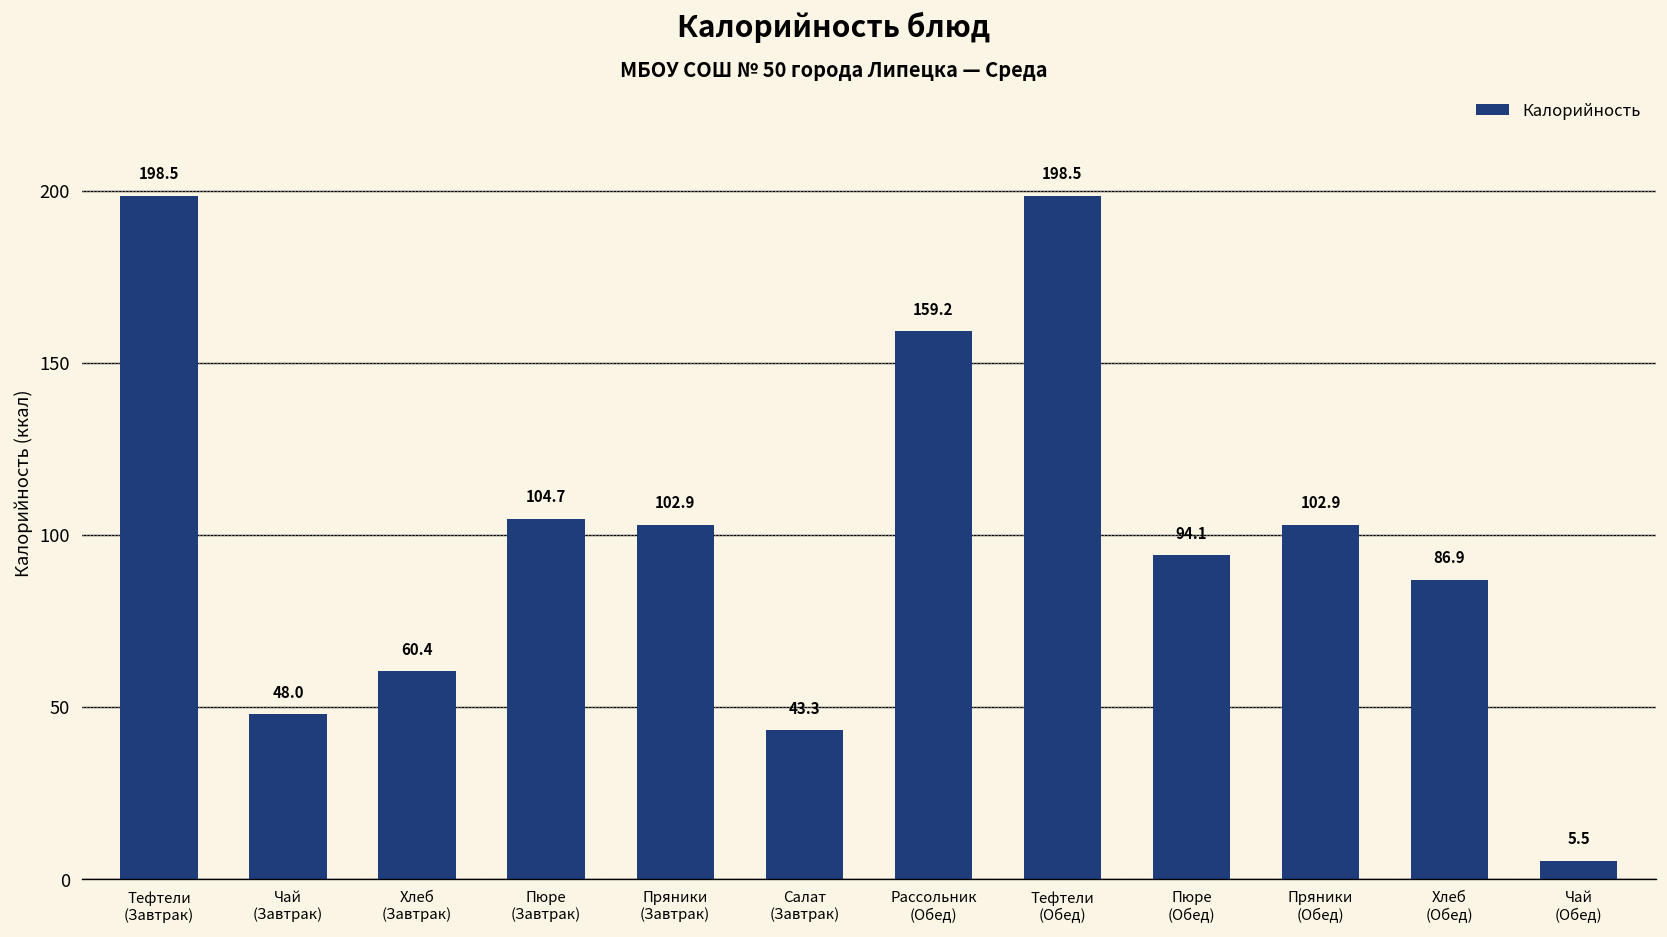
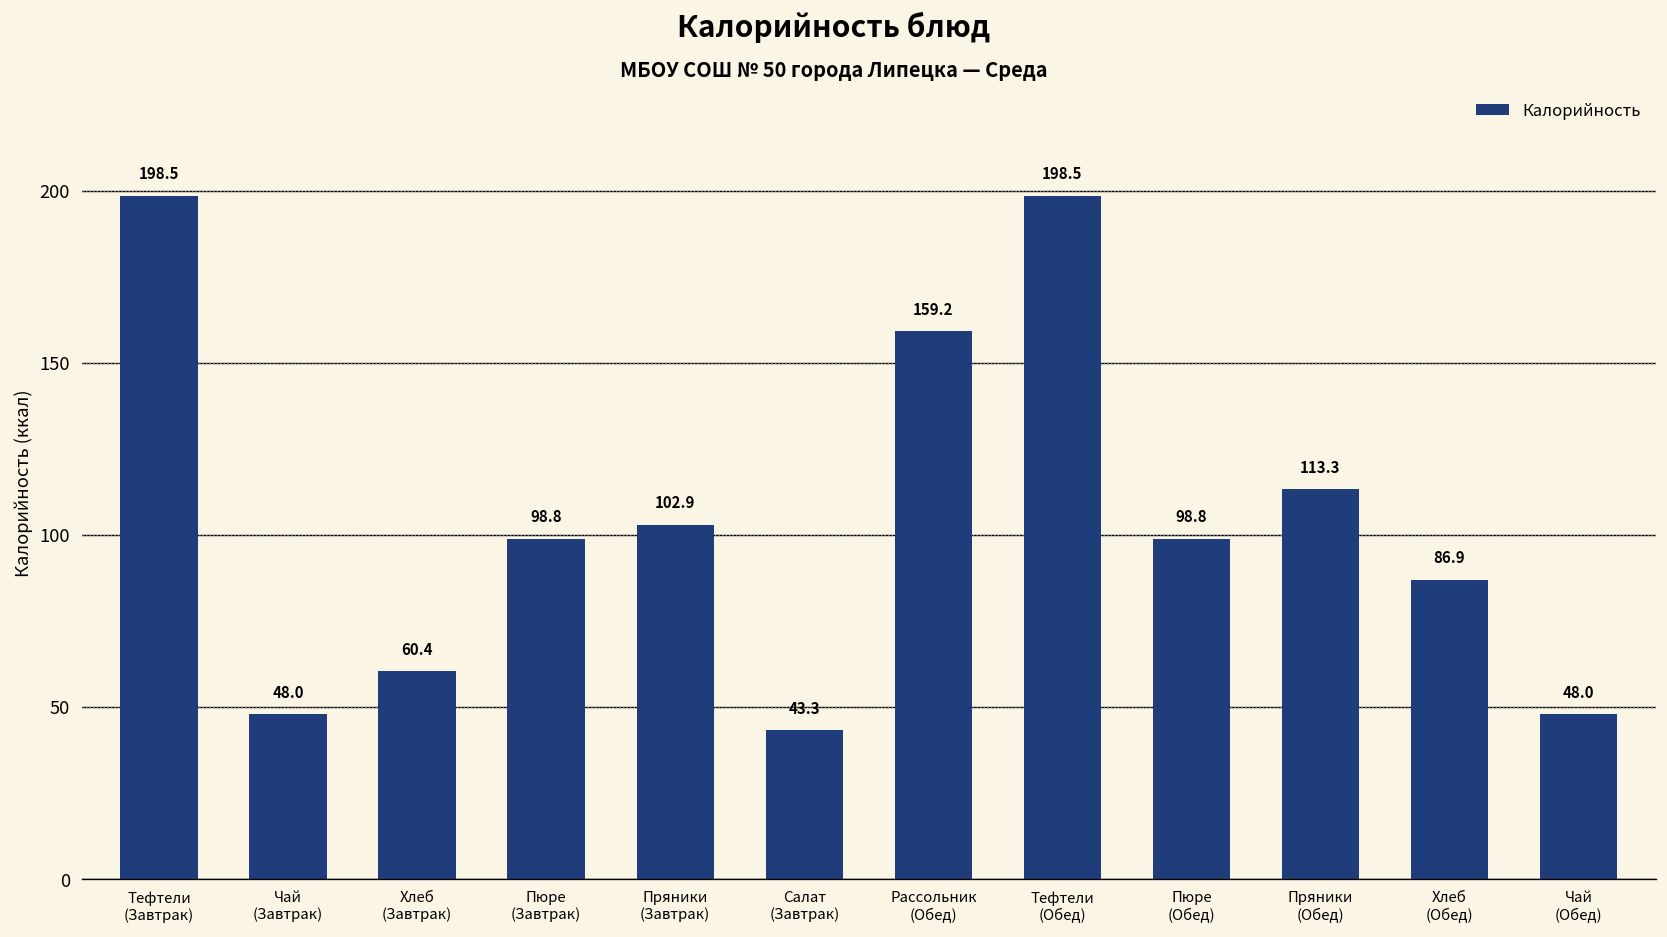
Пюре (Завтрак): 104.7 -> 98.8
Пюре (Обед): 94.1 -> 98.8
Пряники (Обед): 102.9 -> 113.3
Чай (Обед): 5.5 -> 48.0
